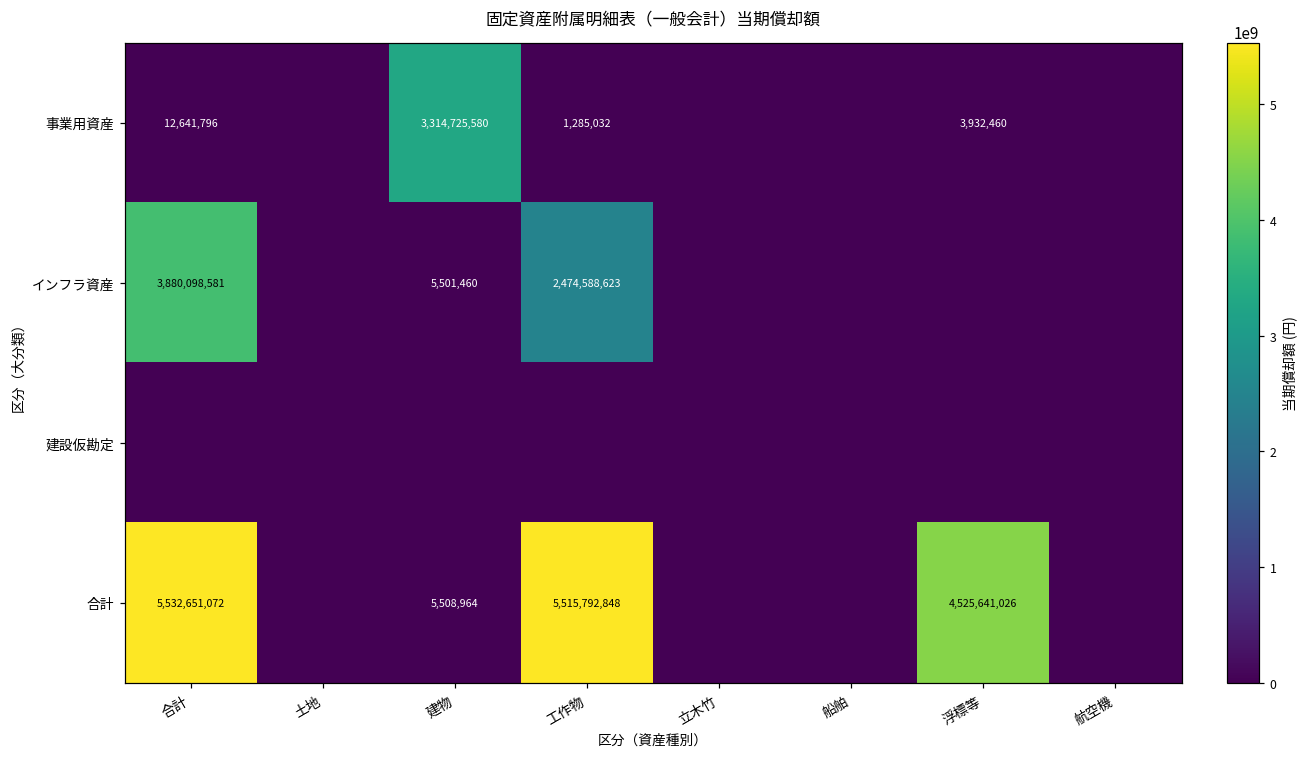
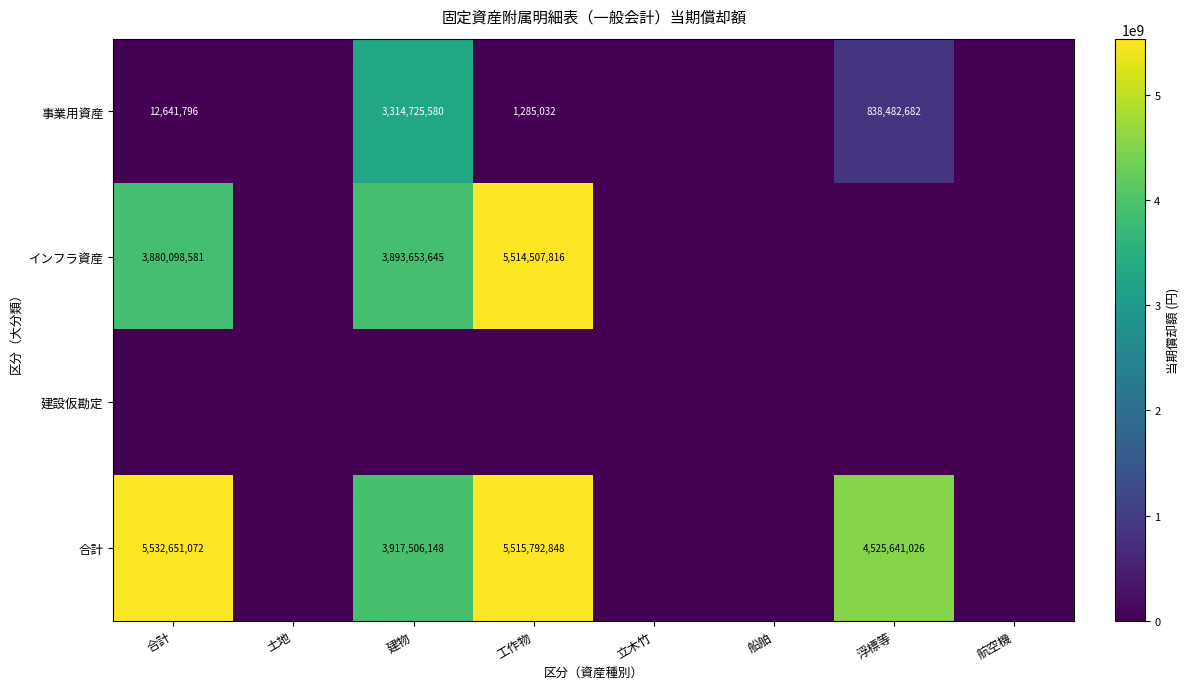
事業用資産, 浮標等: 3,932,460 -> 838,482,682
インフラ資産, 建物: 5,501,460 -> 3,893,653,645
インフラ資産, 工作物: 2,474,588,623 -> 5,514,507,816
合計, 建物: 5,508,964 -> 3,917,506,148
